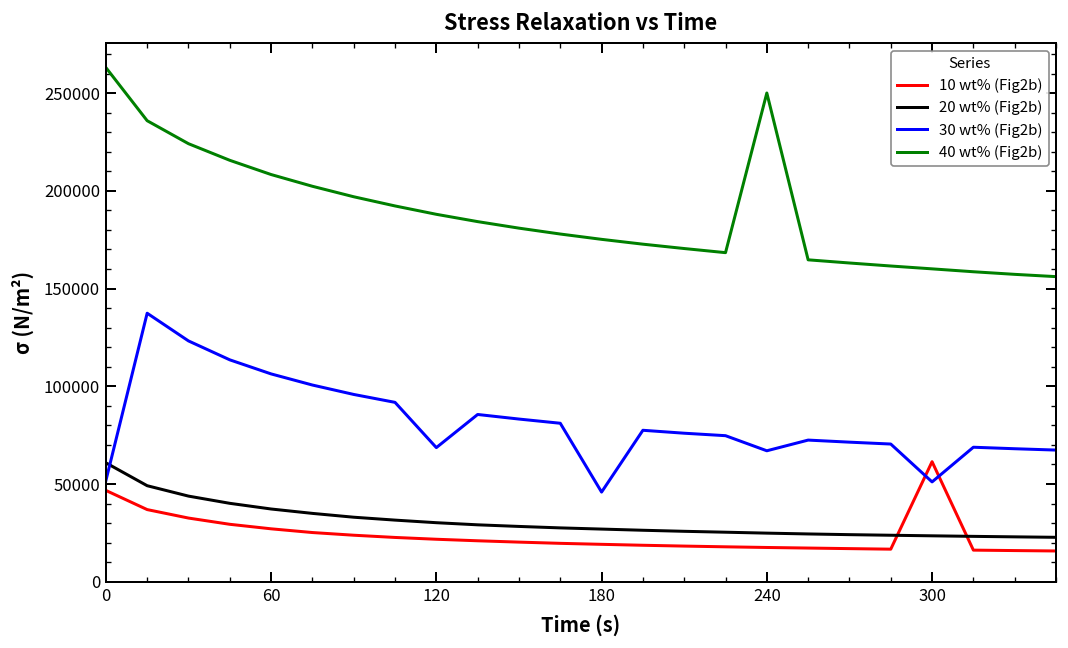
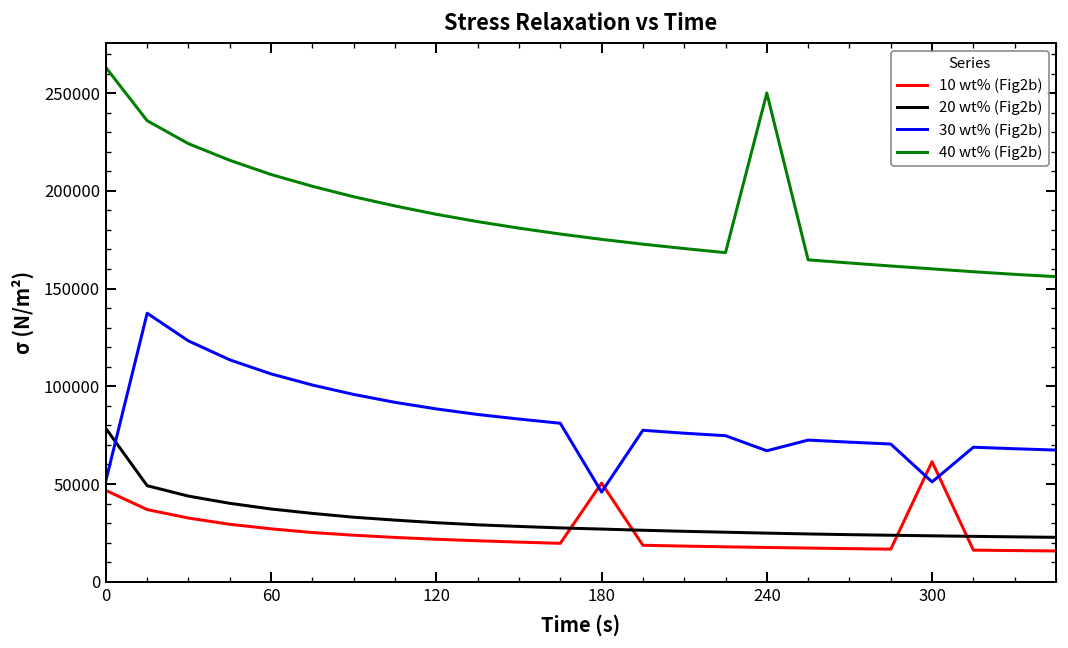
20 wt% (Fig2b), 0: 61000 -> 78000
30 wt% (Fig2b), 120: 69000 -> 88000
10 wt% (Fig2b), 180: 19000 -> 50000
